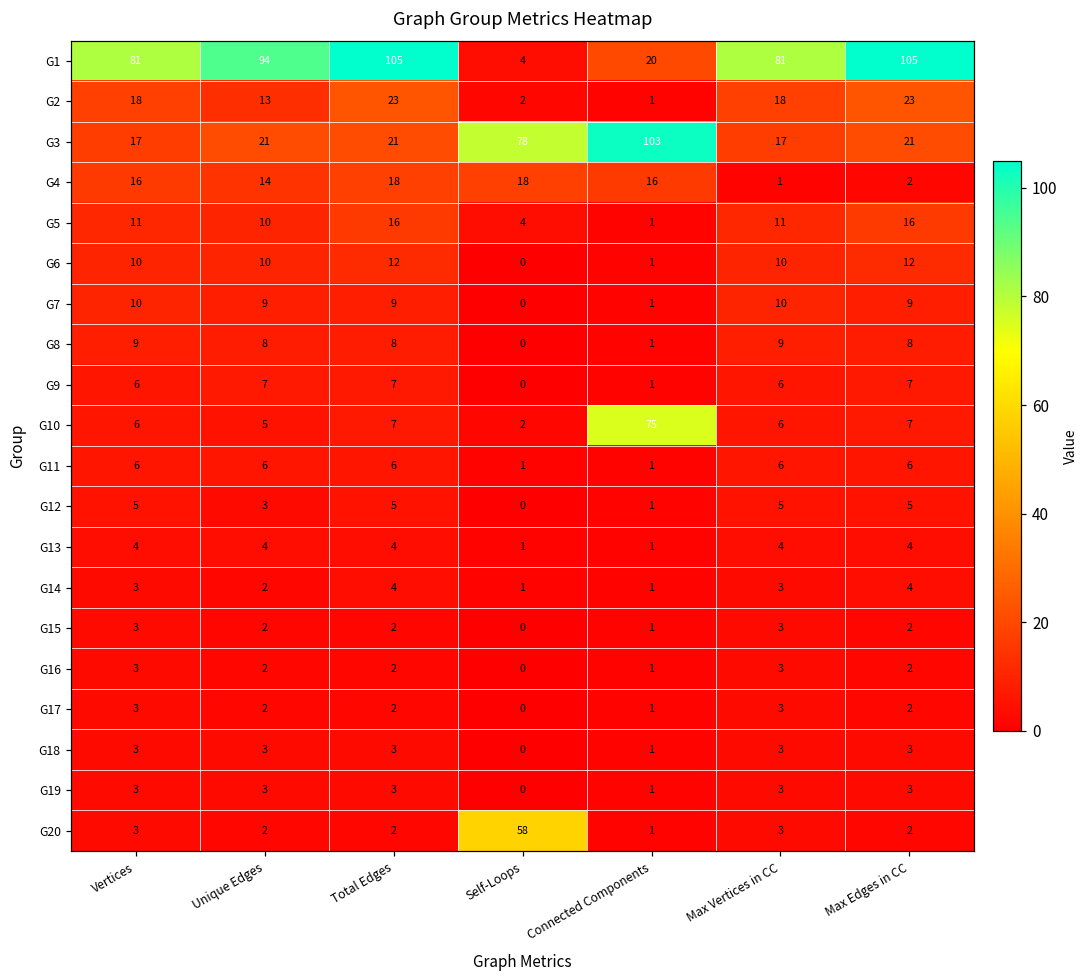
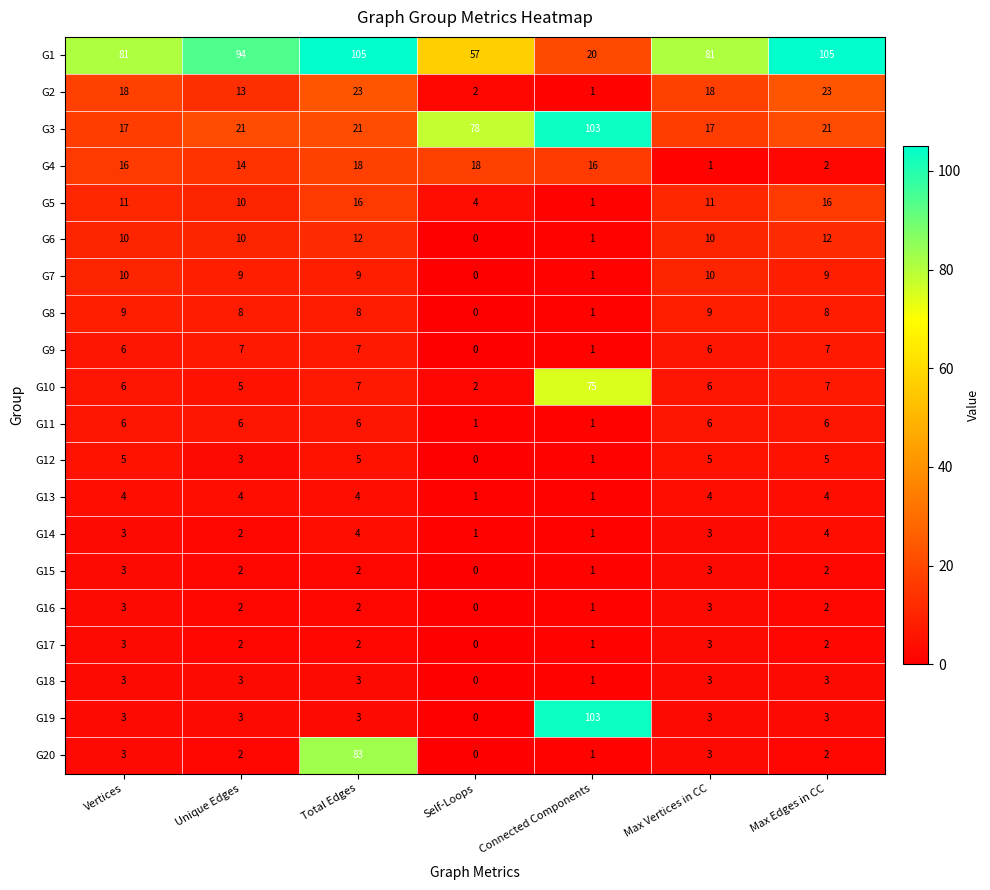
G1, Self-Loops: 4 -> 57
G19, Connected Components: 1 -> 103
G20, Total Edges: 2 -> 83
G20, Self-Loops: 58 -> 0
